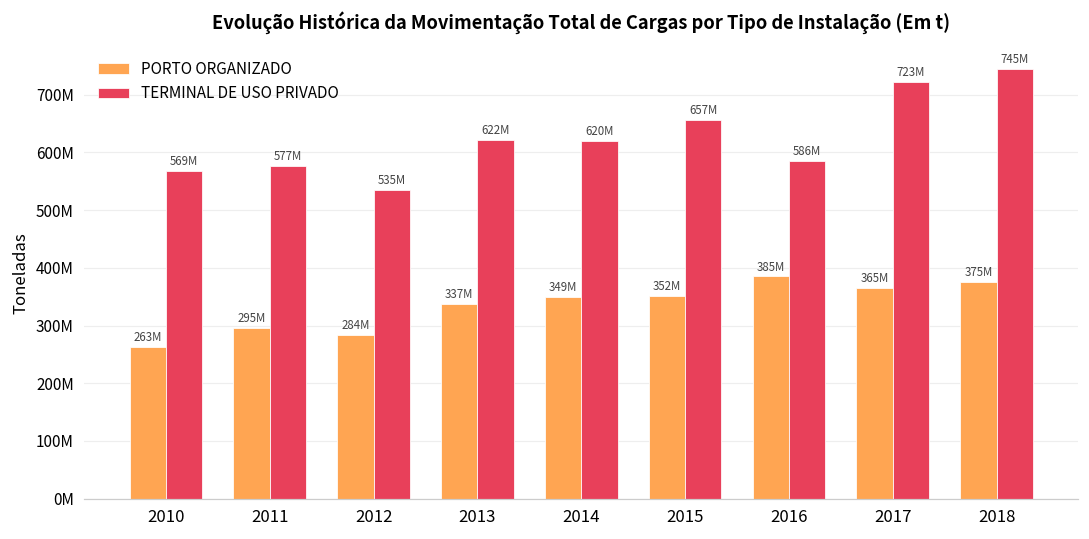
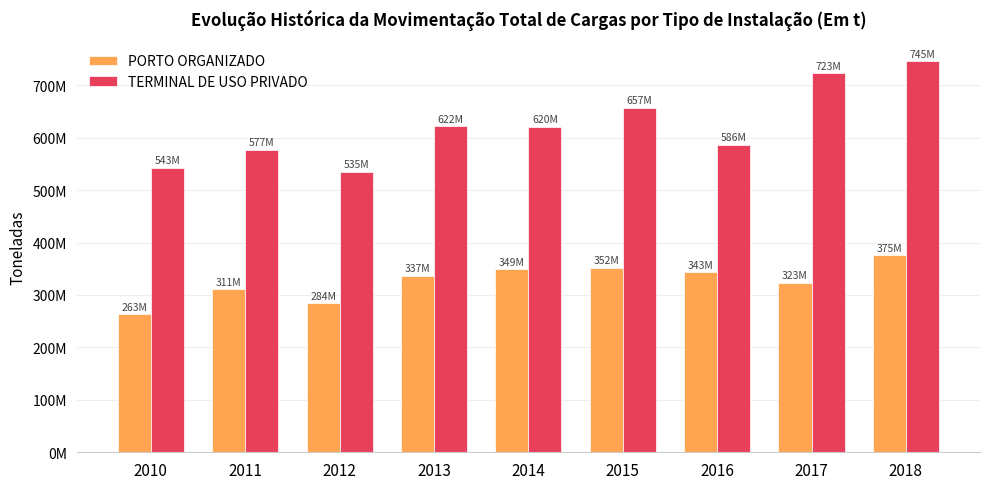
TERMINAL DE USO PRIVADO, 2010: 569M -> 543M
PORTO ORGANIZADO, 2011: 295M -> 311M
PORTO ORGANIZADO, 2016: 385M -> 343M
PORTO ORGANIZADO, 2017: 365M -> 323M
